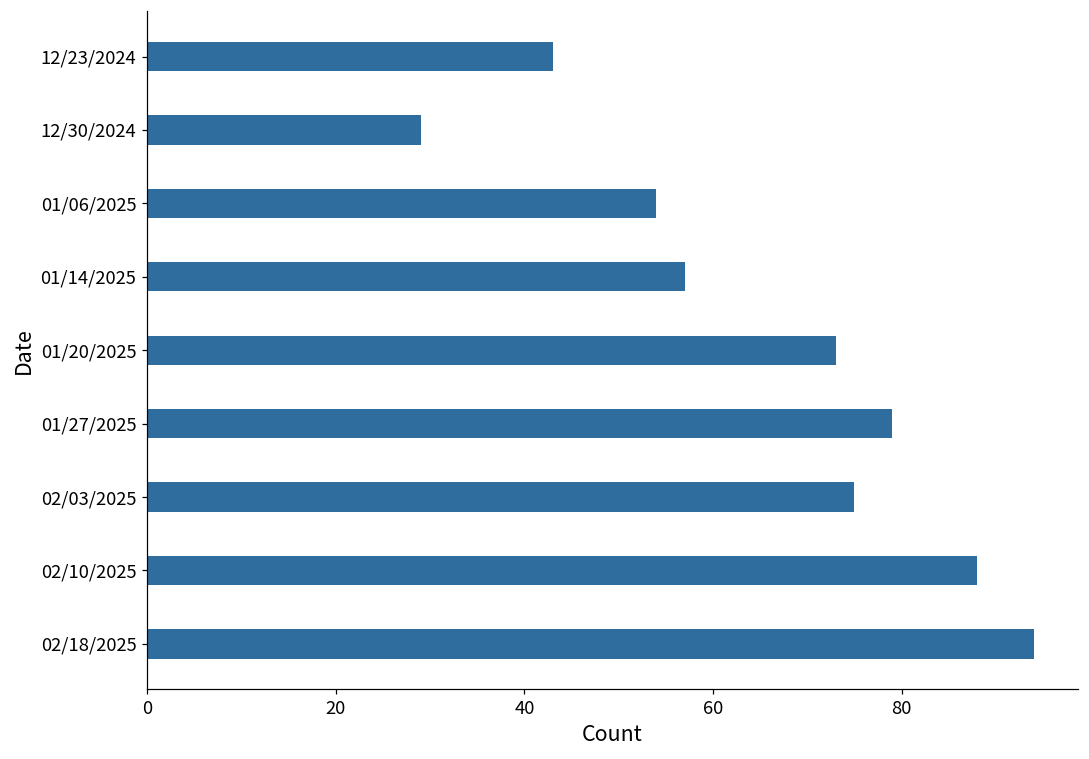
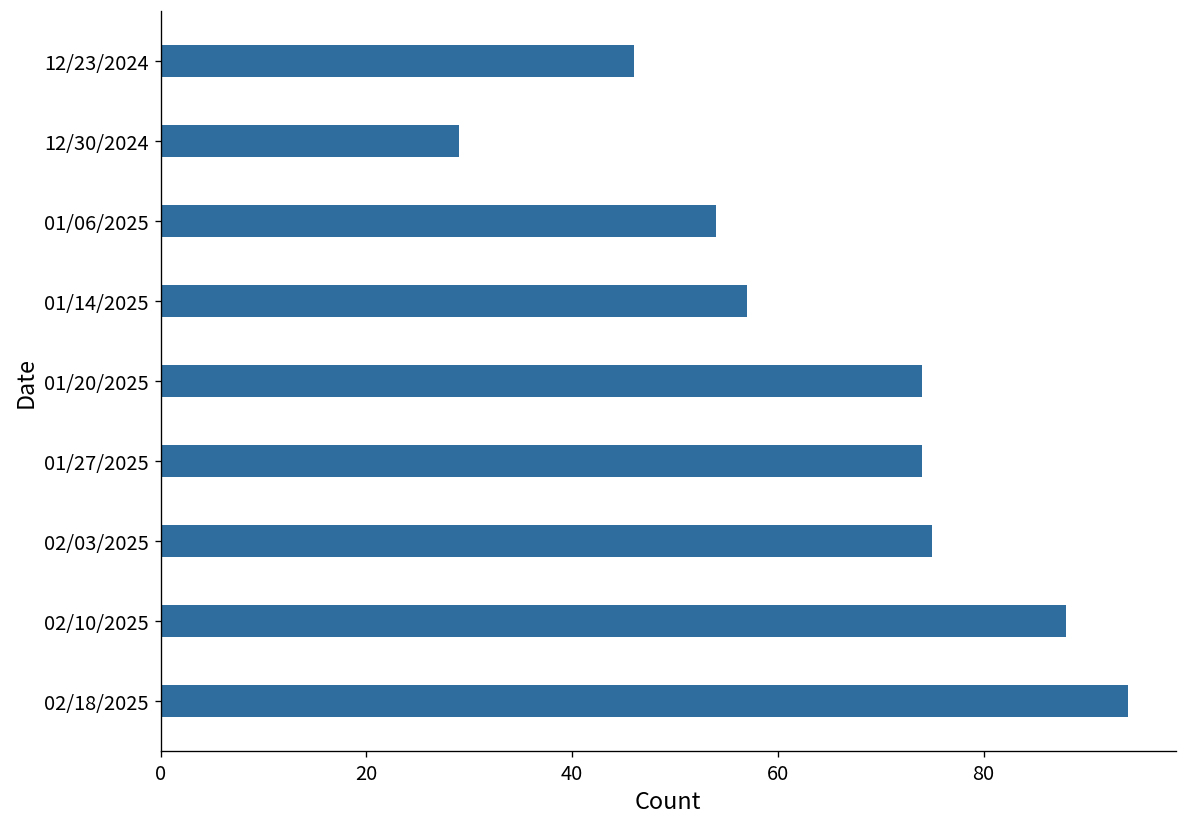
12/23/2024: 43 -> 46
01/20/2025: 73 -> 74
01/27/2025: 79 -> 74
